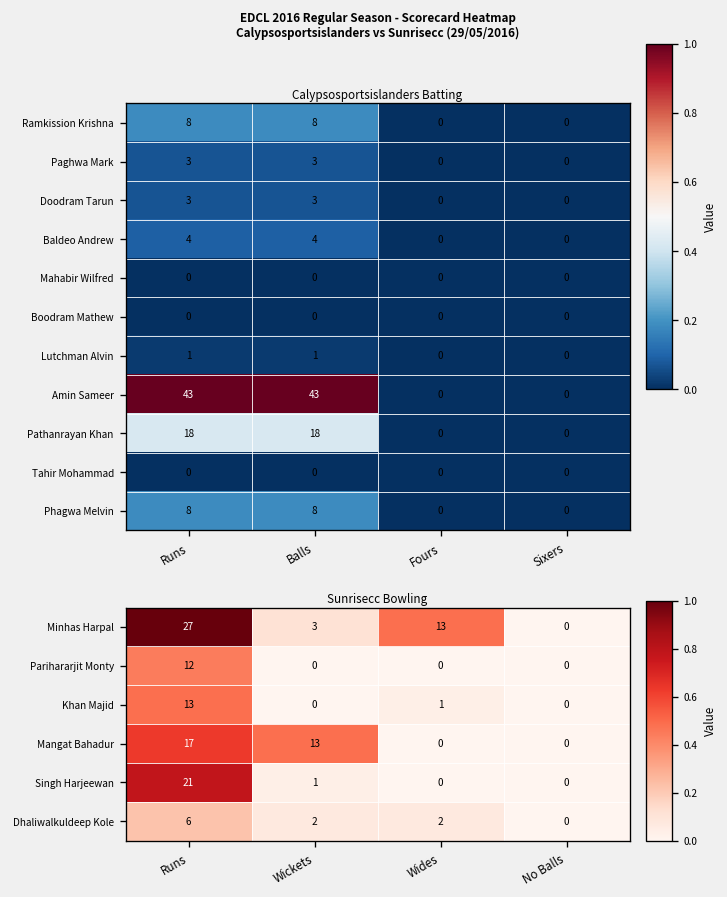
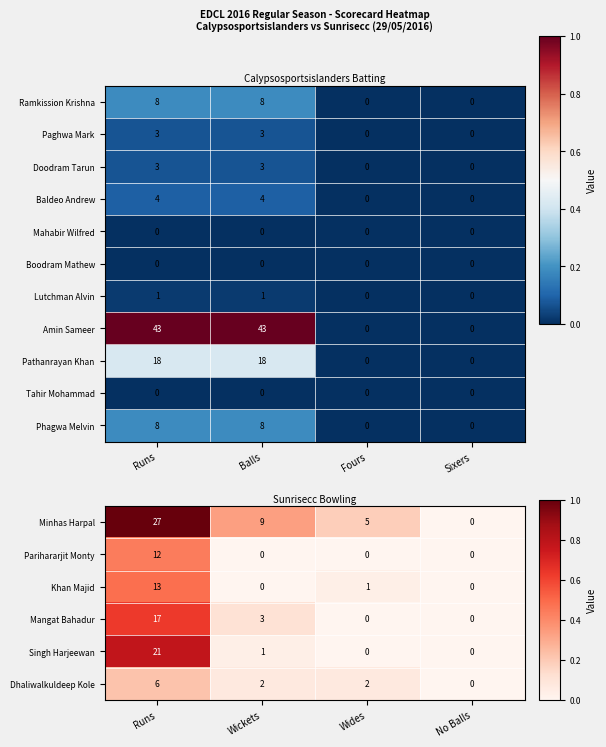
Sunrisecc Bowling, Minhas Harpal, Wickets: 3 -> 9
Sunrisecc Bowling, Minhas Harpal, Wides: 13 -> 5
Sunrisecc Bowling, Mangat Bahadur, Wickets: 13 -> 3
